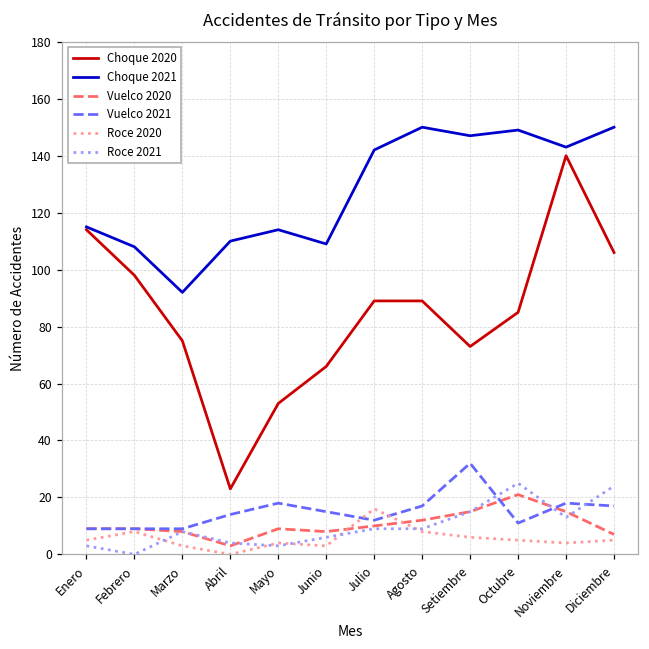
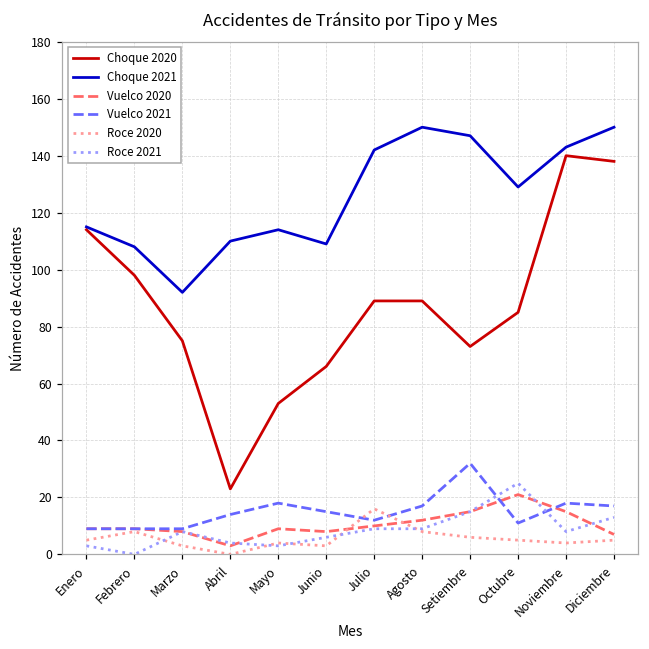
Choque 2021, Octubre: 149 -> 129
Roce 2021, Noviembre: 13 -> 8
Choque 2020, Diciembre: 106 -> 138
Roce 2021, Diciembre: 24 -> 13
